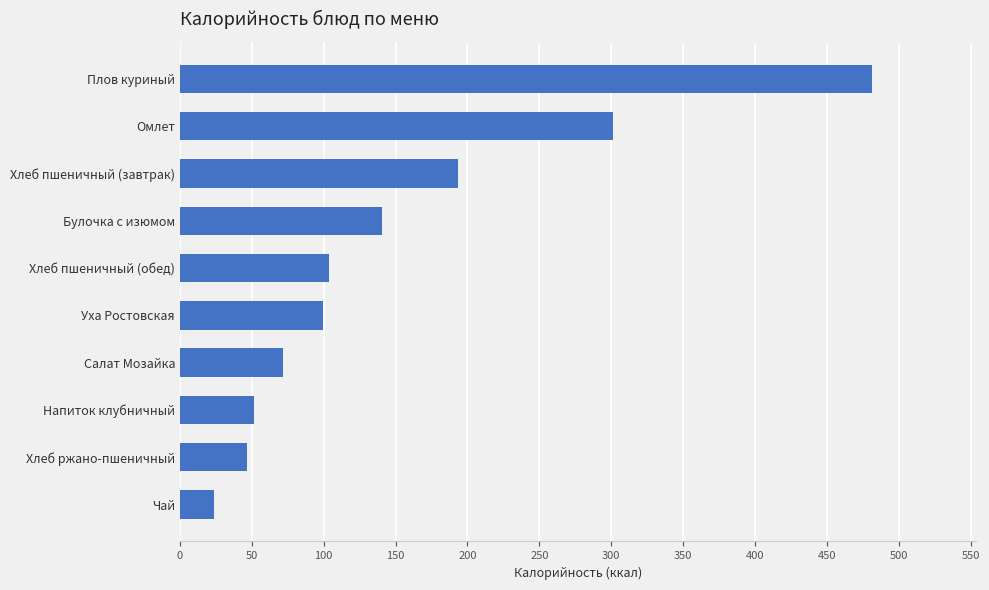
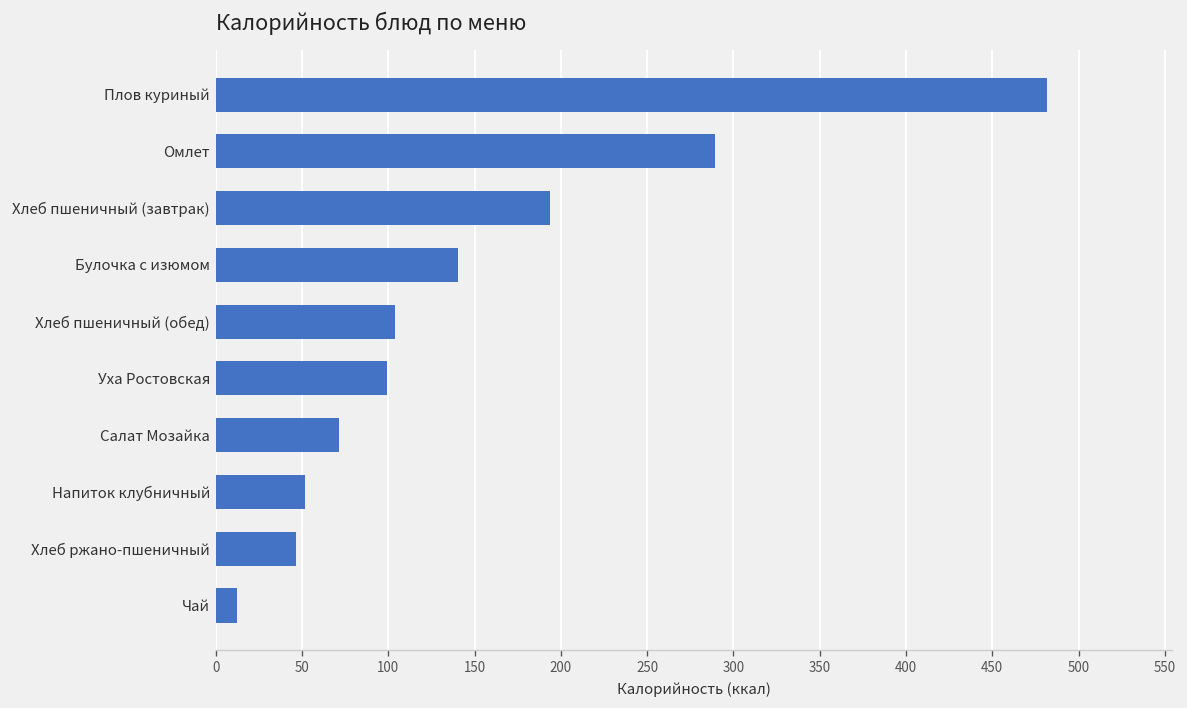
Омлет: 301 -> 289
Чай: 24 -> 12
